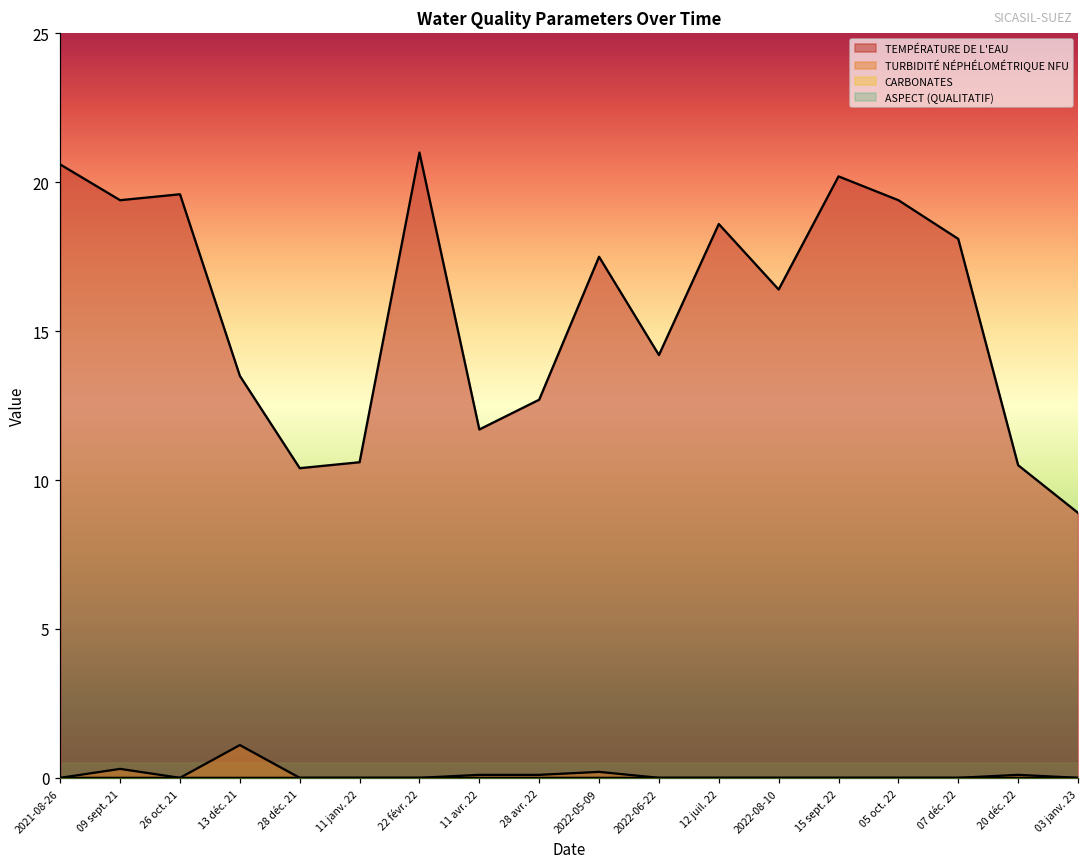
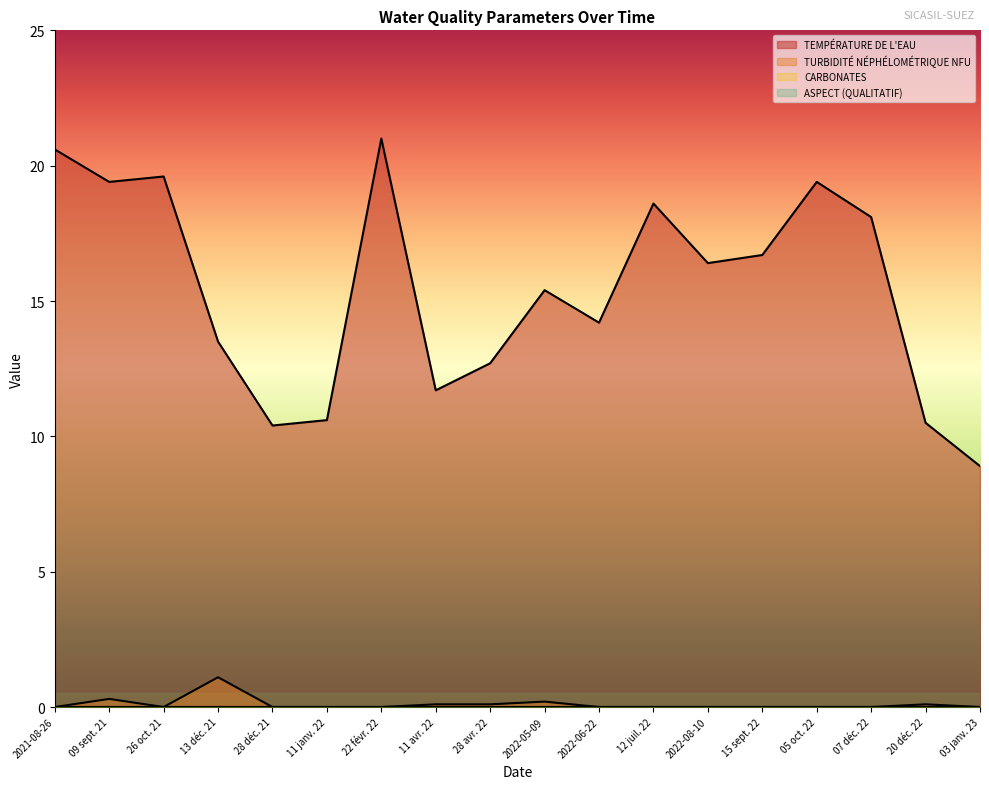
TEMPÉRATURE DE L'EAU, 2022-05-09: 17.5 -> 15.4
TEMPÉRATURE DE L'EAU, 15 sept. 22: 20.2 -> 16.7
